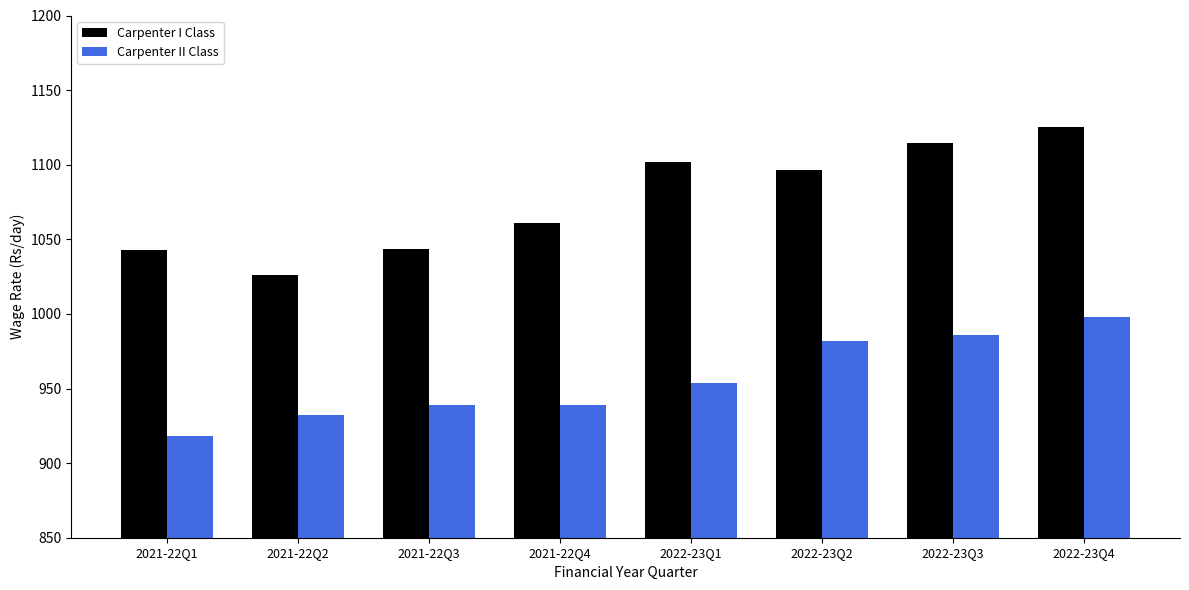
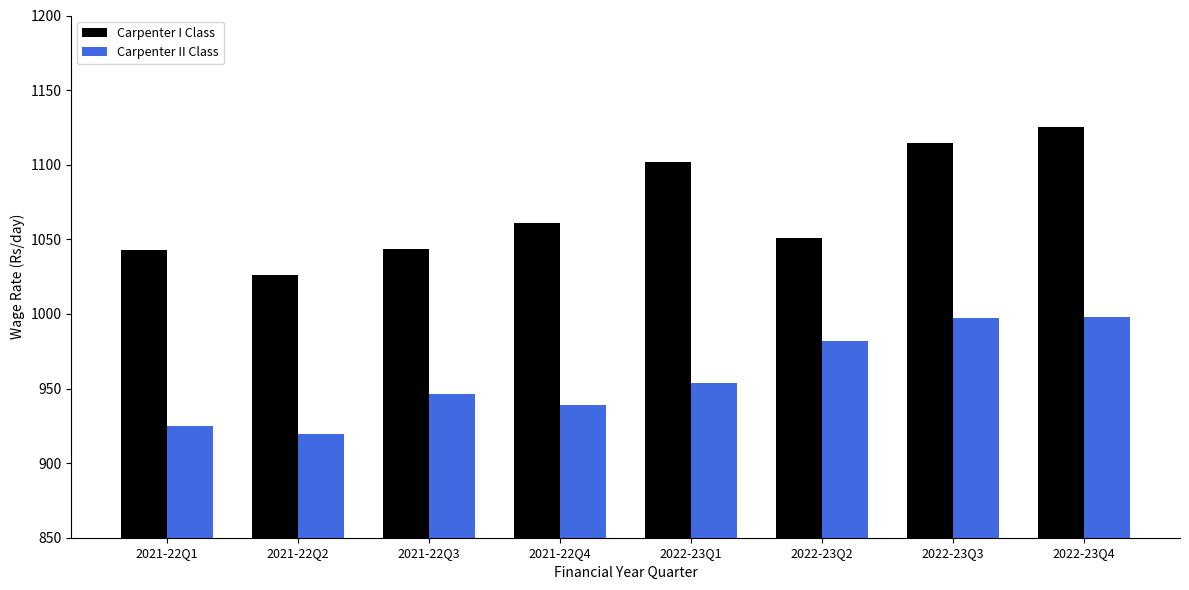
Carpenter II Class, 2021-22Q1: 918 -> 925
Carpenter II Class, 2021-22Q2: 932 -> 920
Carpenter II Class, 2021-22Q3: 939 -> 946
Carpenter I Class, 2022-23Q2: 1096 -> 1051
Carpenter II Class, 2022-23Q3: 986 -> 998
